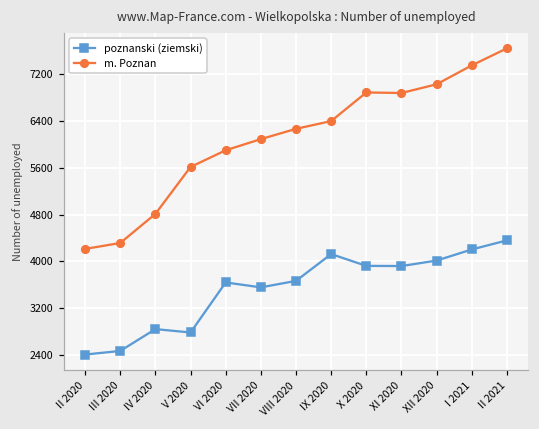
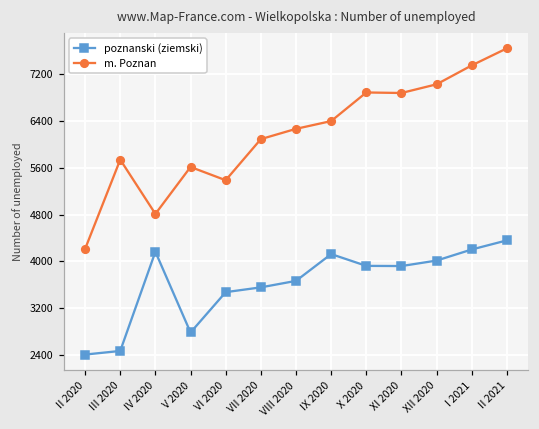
m. Poznan, III 2020: 4300 -> 5700
poznanski (ziemski), IV 2020: 2800 -> 4200
poznanski (ziemski), VI 2020: 3600 -> 3500
m. Poznan, VI 2020: 5900 -> 5400
